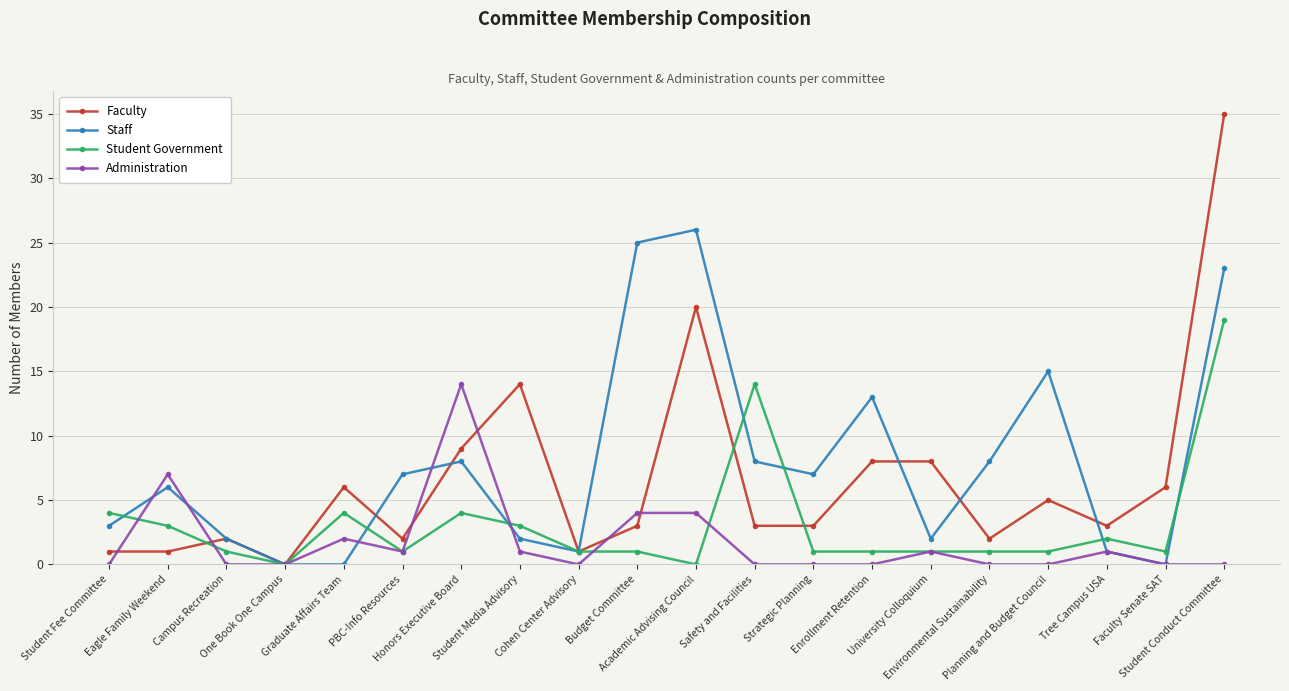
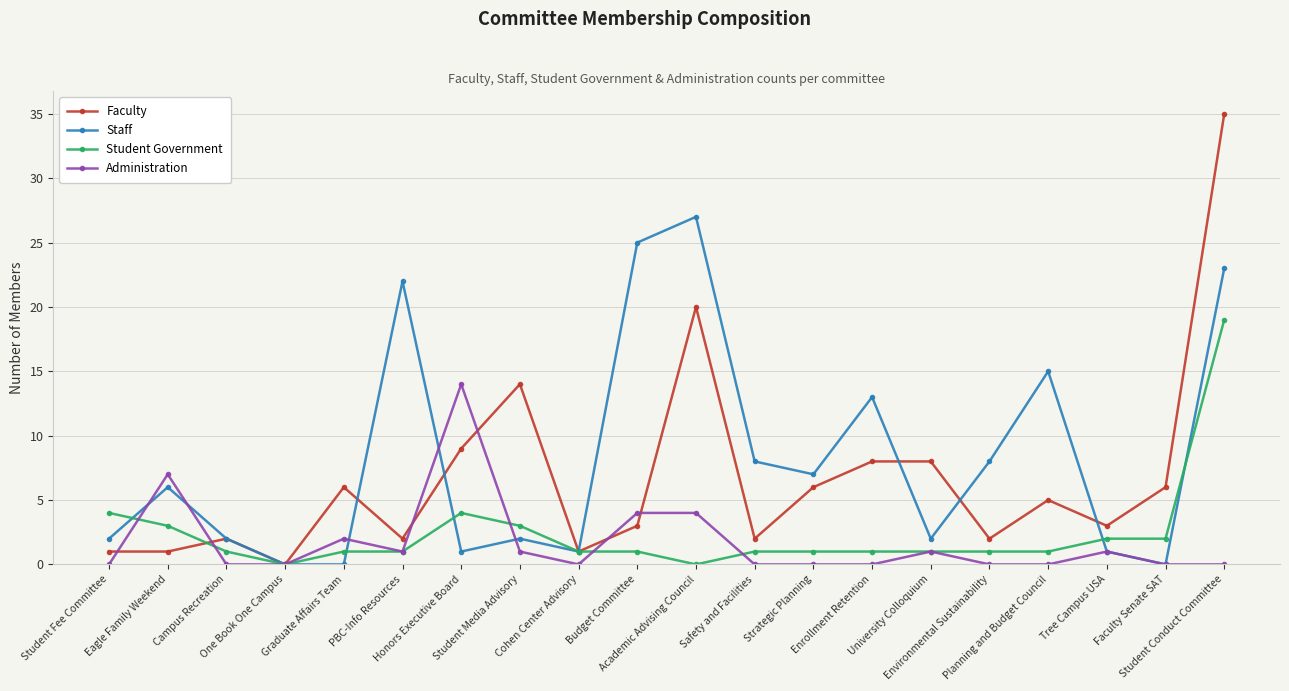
Staff, Student Fee Committee: 3 -> 2
Student Government, Graduate Affairs Team: 4 -> 1
Staff, PBC-Info Resources: 7 -> 22
Staff, Honors Executive Board: 8 -> 1
Staff, Academic Advising Council: 26 -> 27
Faculty, Safety and Facilities: 3 -> 2
Student Government, Safety and Facilities: 14 -> 1
Faculty, Strategic Planning: 3 -> 6
Student Government, Faculty Senate SAT: 1 -> 2
